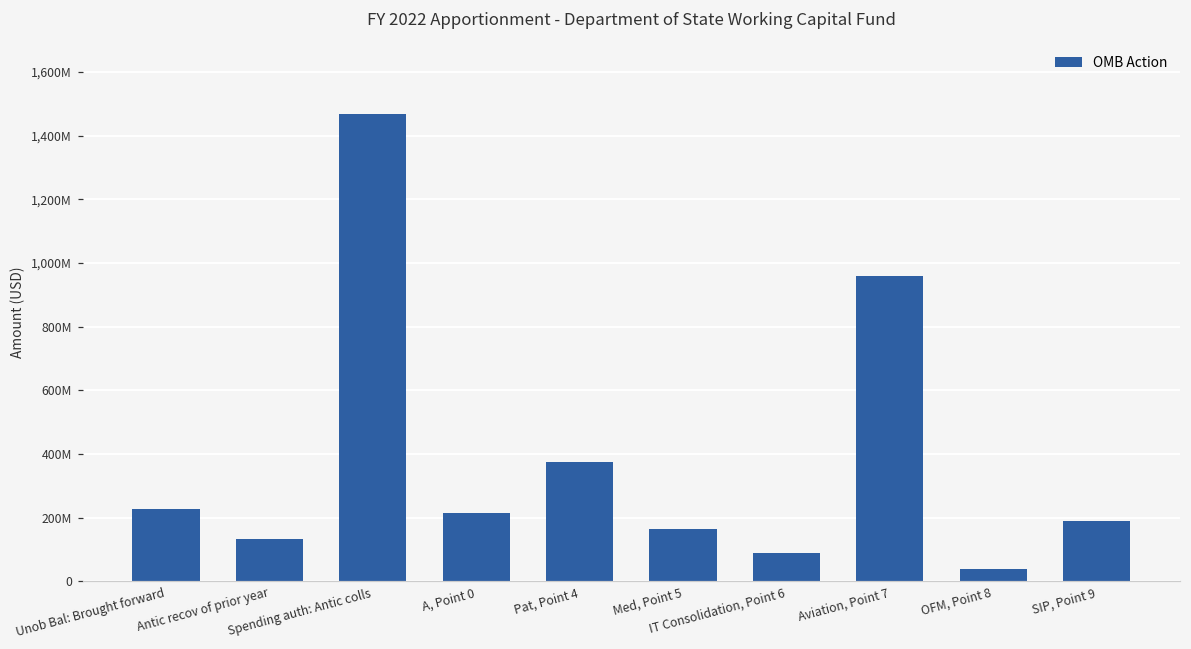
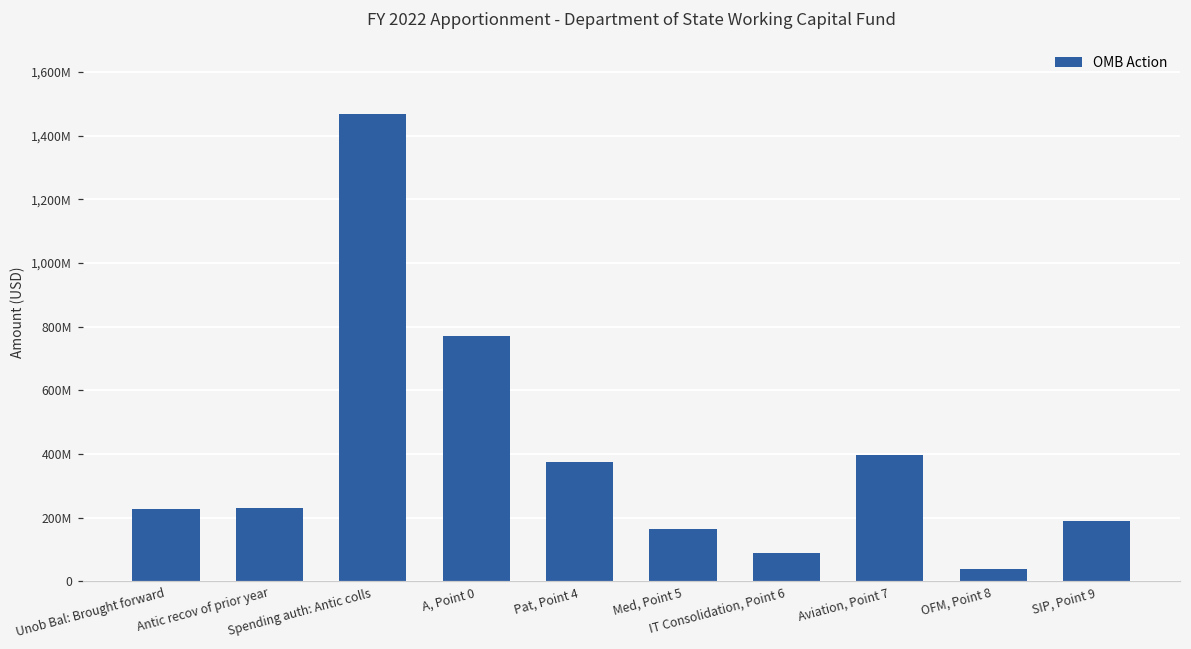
Antic recov of prior year: 130,000,000 -> 230,000,000
A, Point 0: 210,000,000 -> 770,000,000
Aviation, Point 7: 960,000,000 -> 400,000,000
